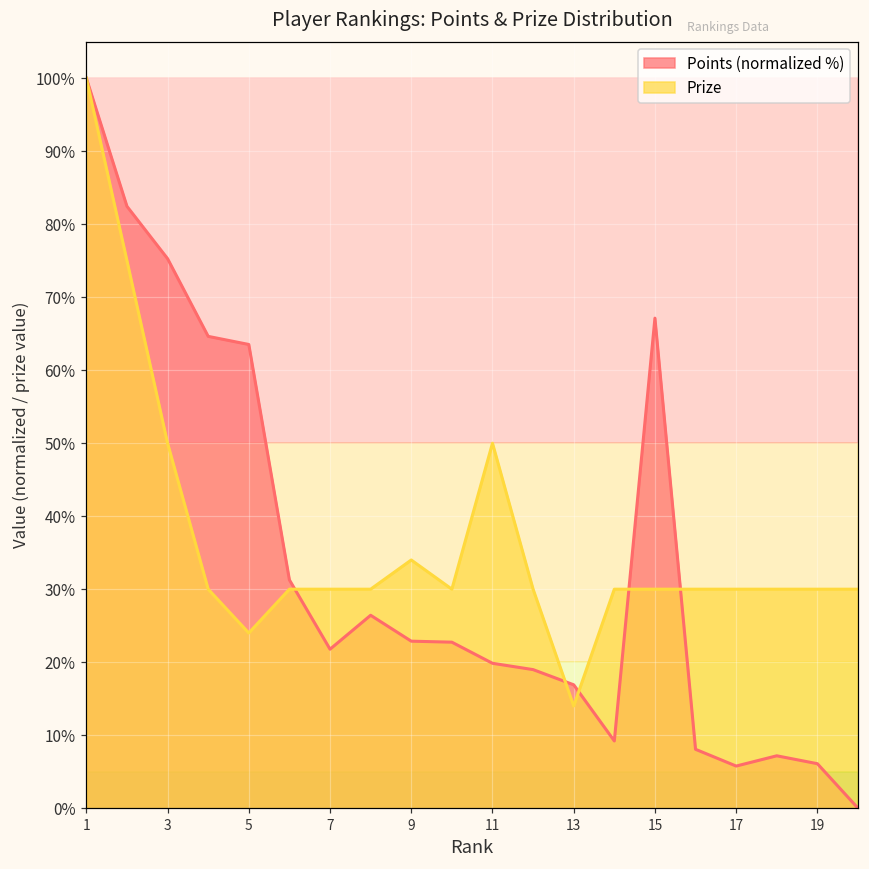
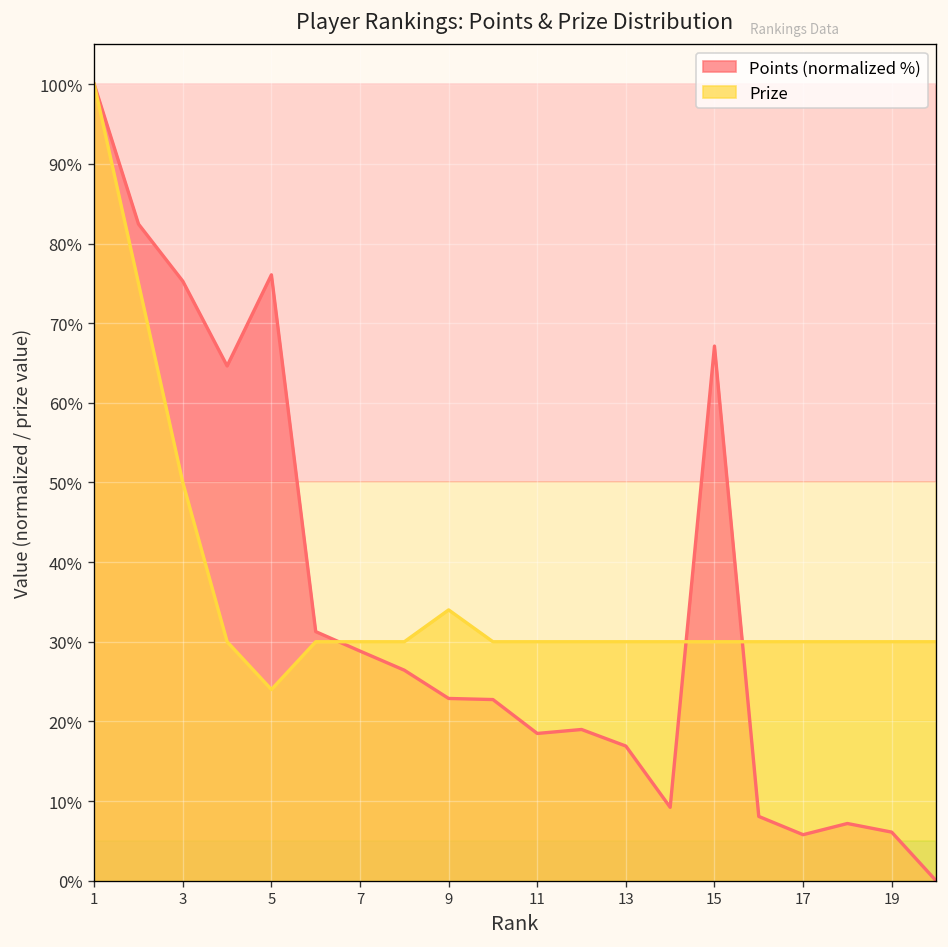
Points (normalized %), 5: 64% -> 76%
Points (normalized %), 7: 22% -> 29%
Points (normalized %), 11: 20% -> 18%
Prize, 11: 50% -> 30%
Prize, 13: 14% -> 30%
